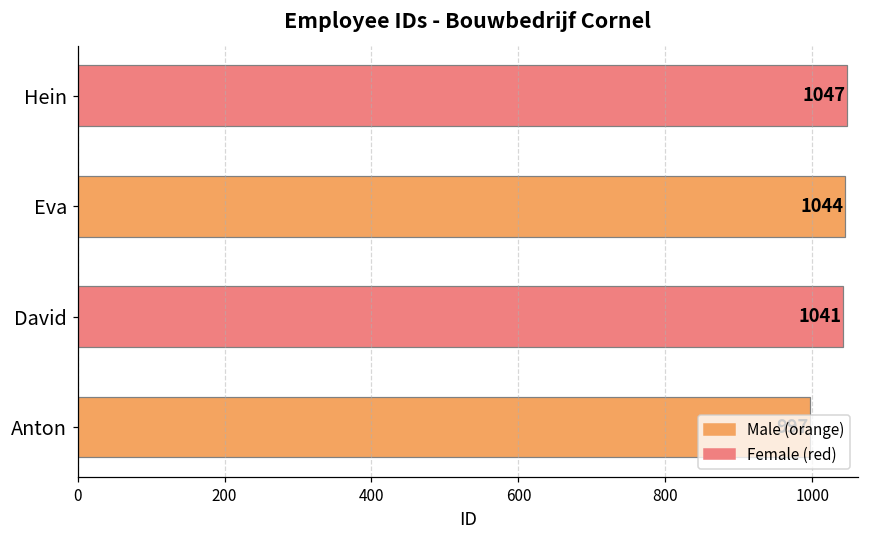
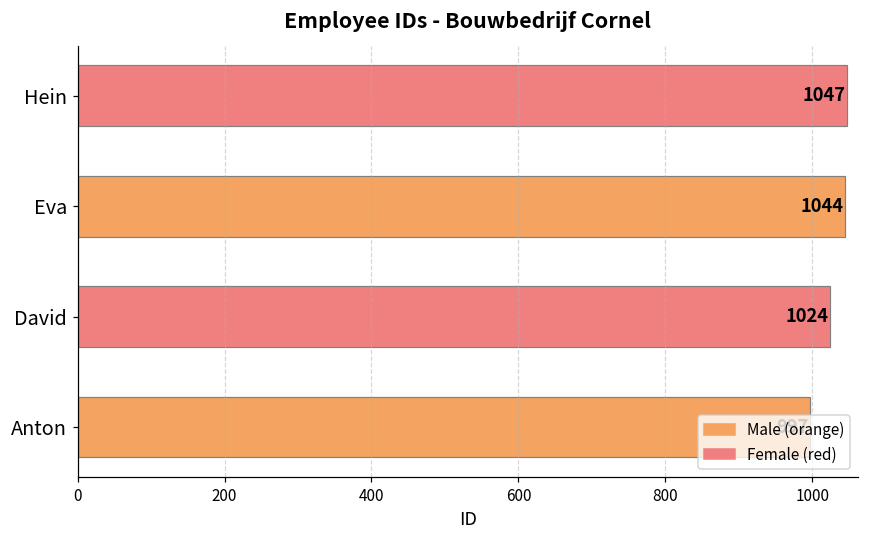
David: 1041 -> 1024
